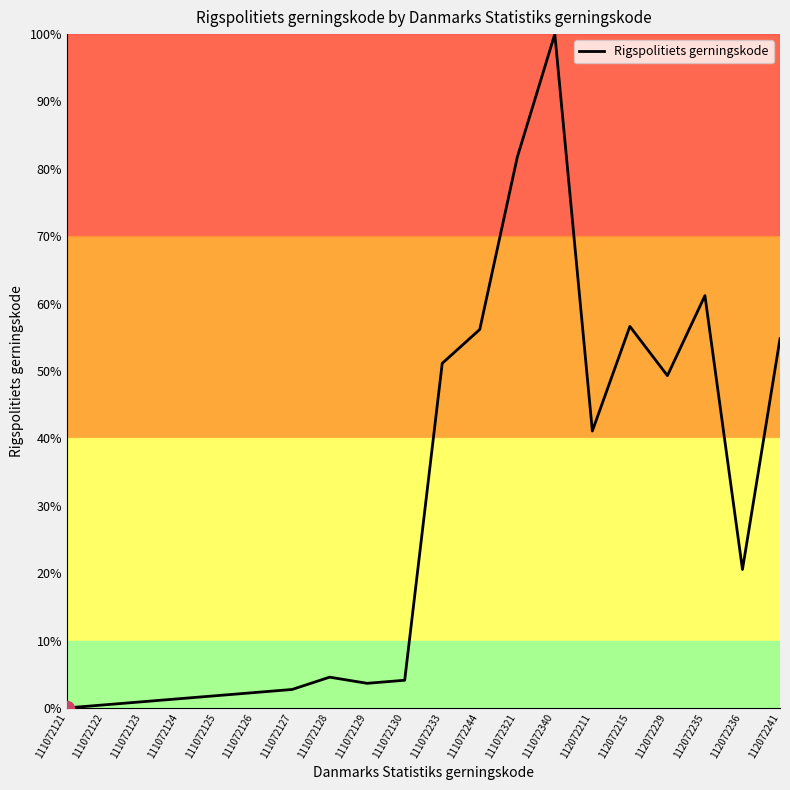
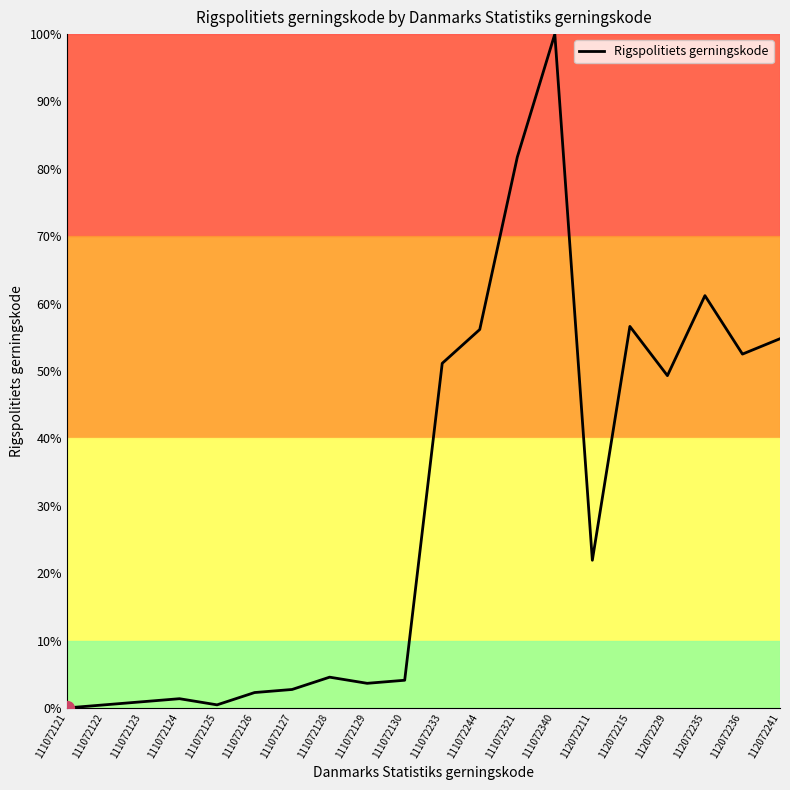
Rigspolitiets gerningskode, 111072125: 2% -> 0%
Rigspolitiets gerningskode, 112072211: 41% -> 22%
Rigspolitiets gerningskode, 112072236: 21% -> 53%
